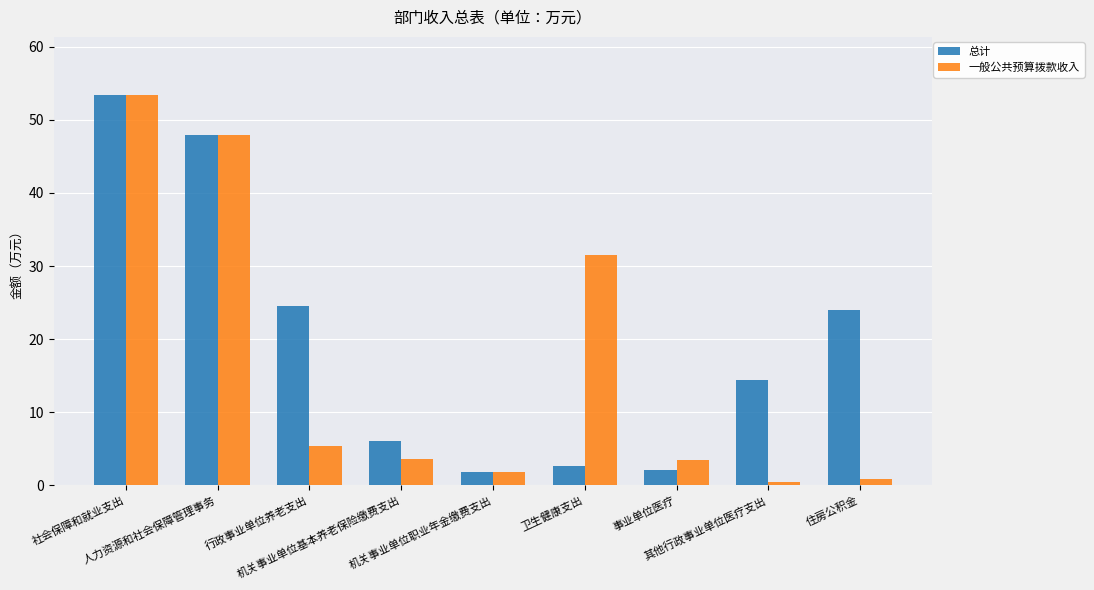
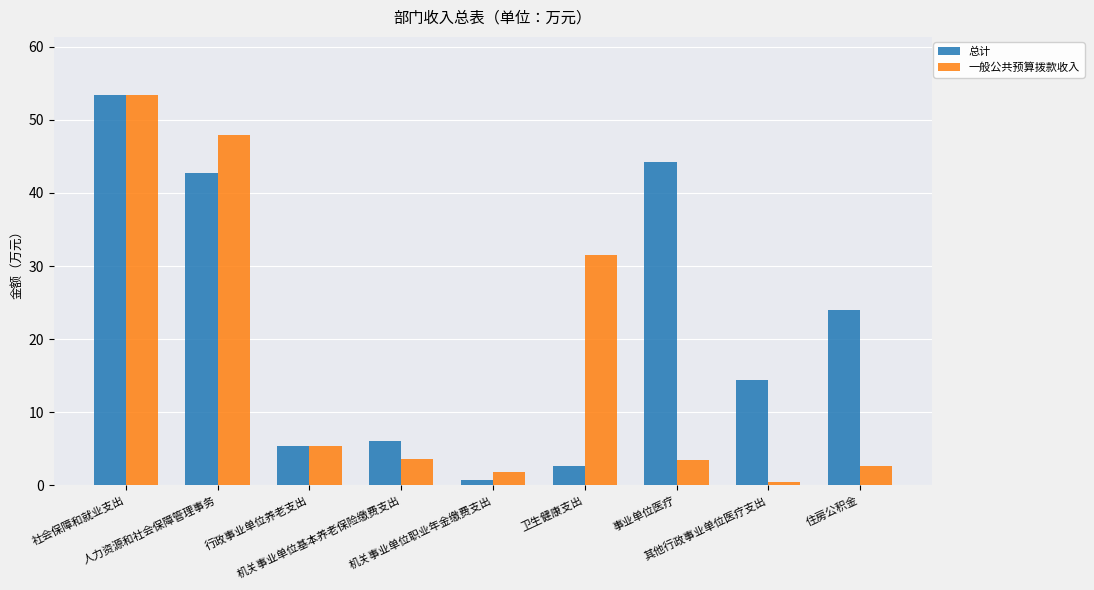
总计, 人力资源和社会保障管理事务: 48 -> 43
总计, 行政事业单位养老支出: 25 -> 5
总计, 机关事业单位职业年金缴费支出: 2 -> 1
总计, 事业单位医疗: 2 -> 44
一般公共预算拨款收入, 住房公积金: 1 -> 3
